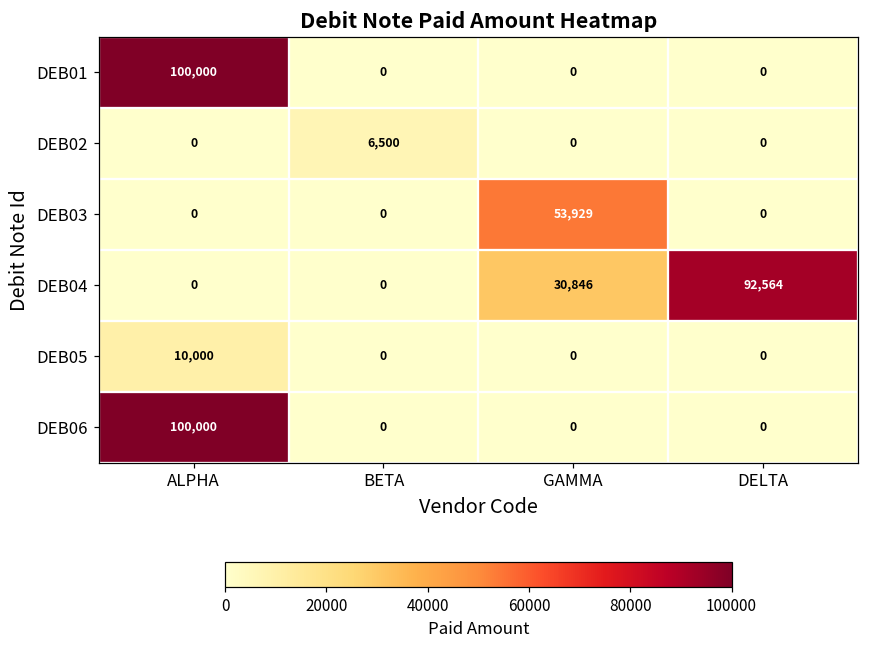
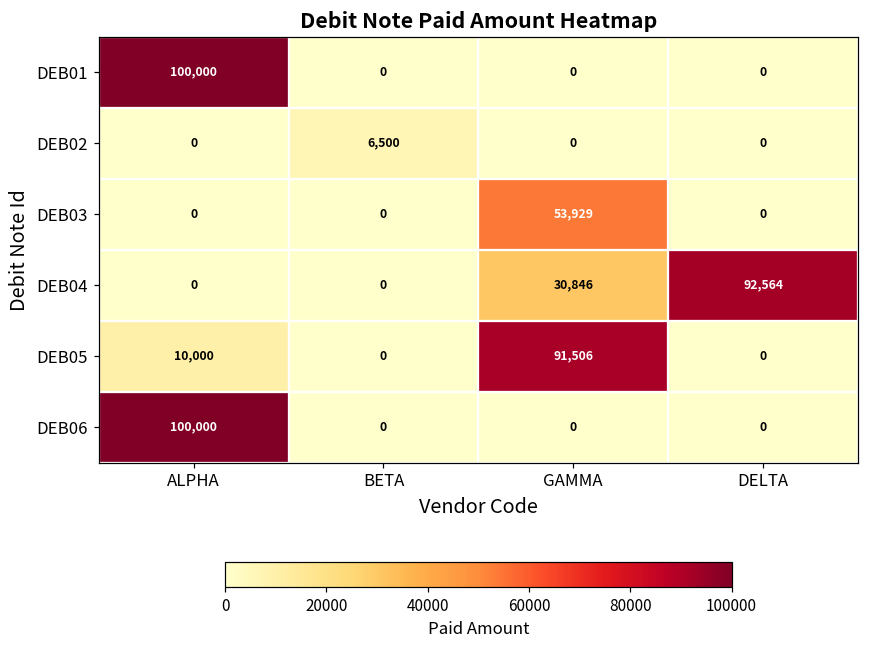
DEB05, GAMMA: 0 -> 91,506
